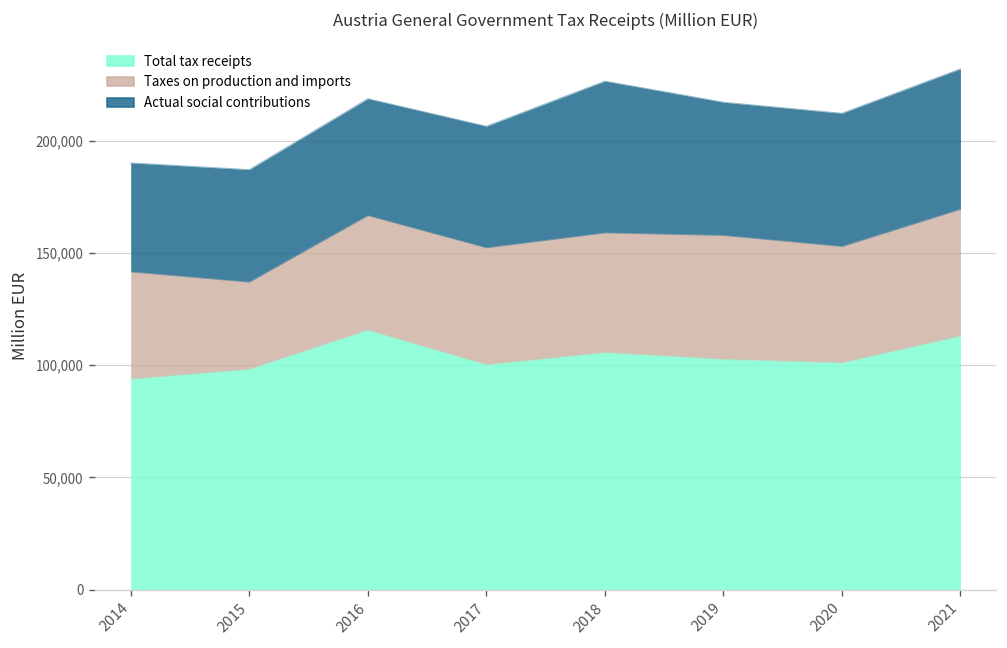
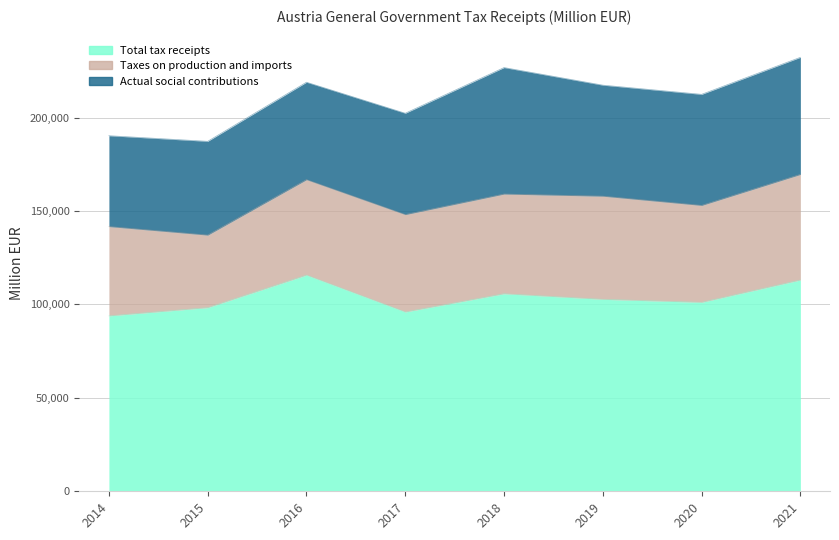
Total tax receipts, 2017: 100,000 -> 96,000
